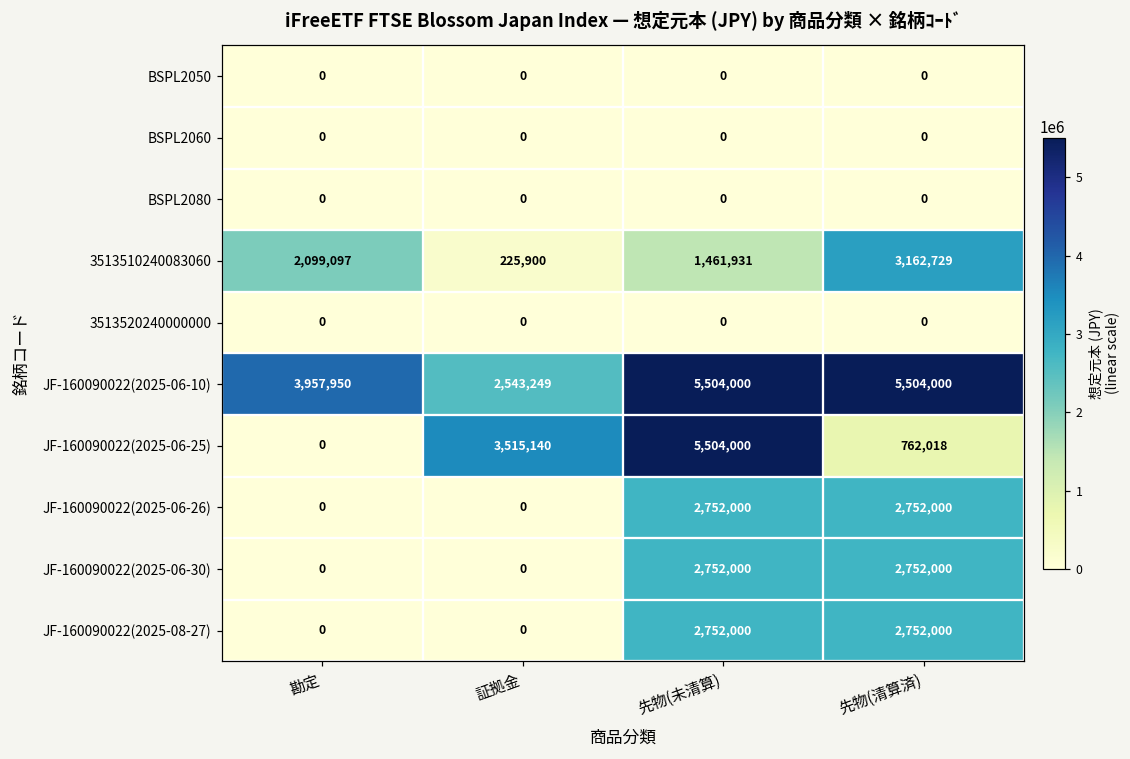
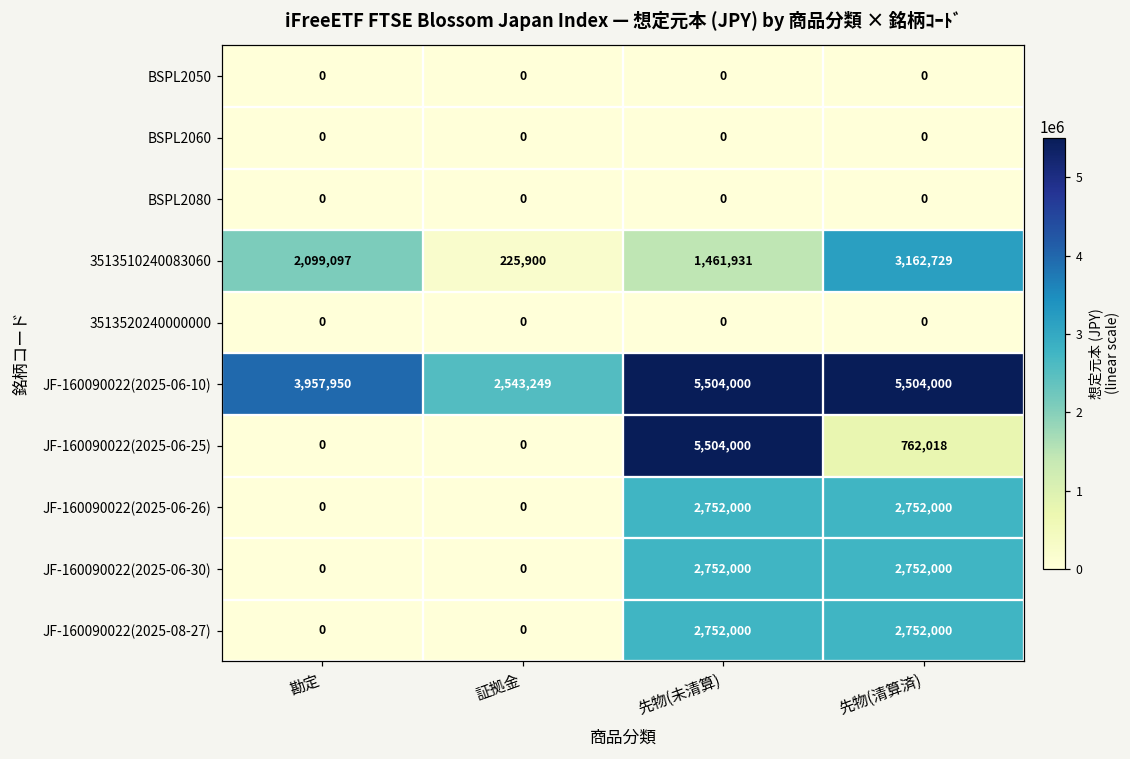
JF-160090022(2025-06-25), 証拠金: 3,515,140 -> 0
